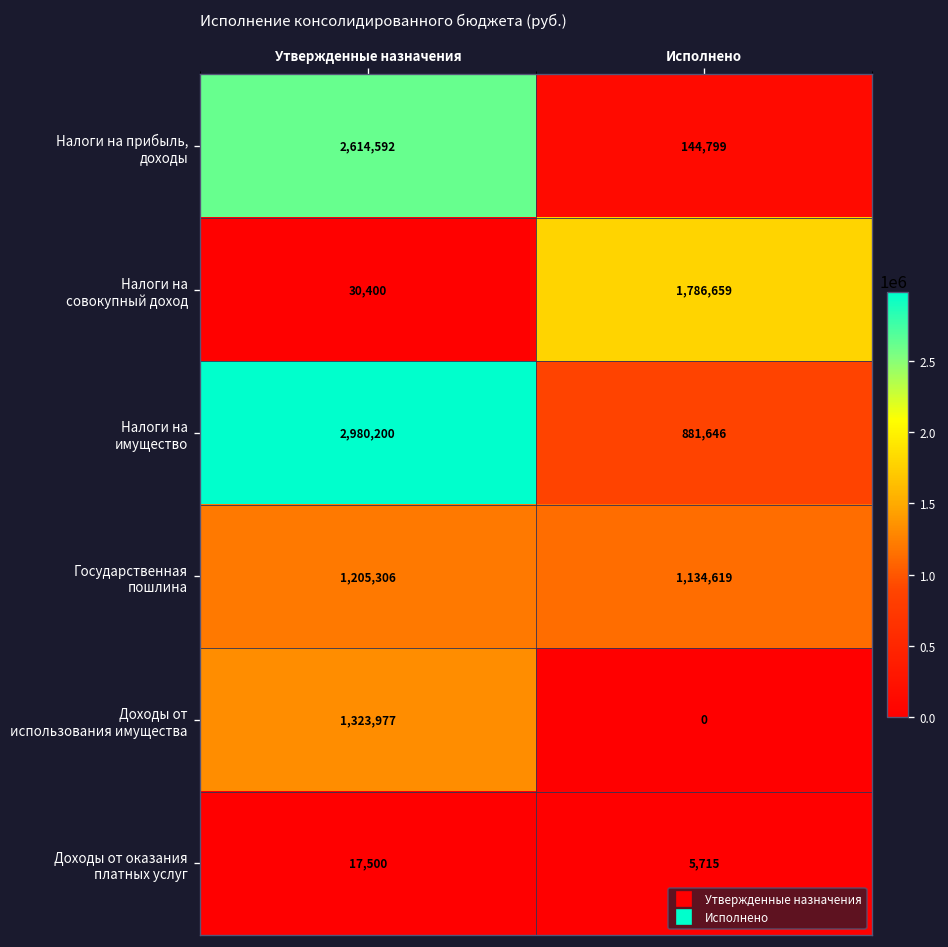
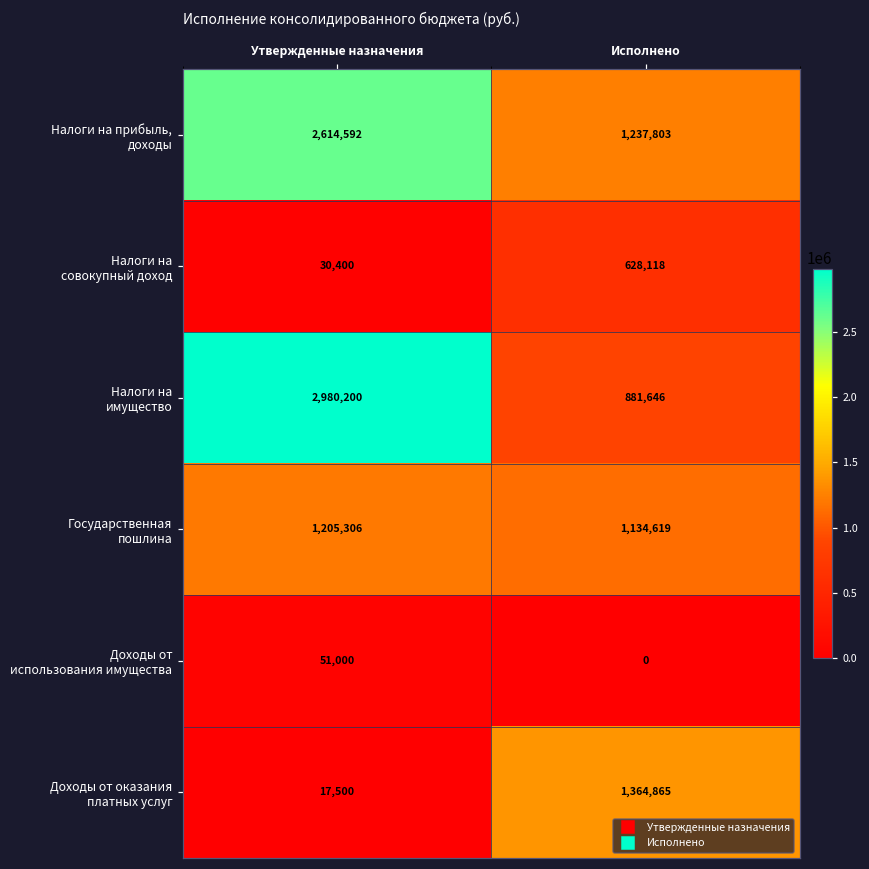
Налоги на прибыль, доходы, Исполнено: 144,799 -> 1,237,803
Налоги на совокупный доход, Исполнено: 1,786,659 -> 628,118
Доходы от использования имущества, Утвержденные назначения: 1,323,977 -> 51,000
Доходы от оказания платных услуг, Исполнено: 5,715 -> 1,364,865
